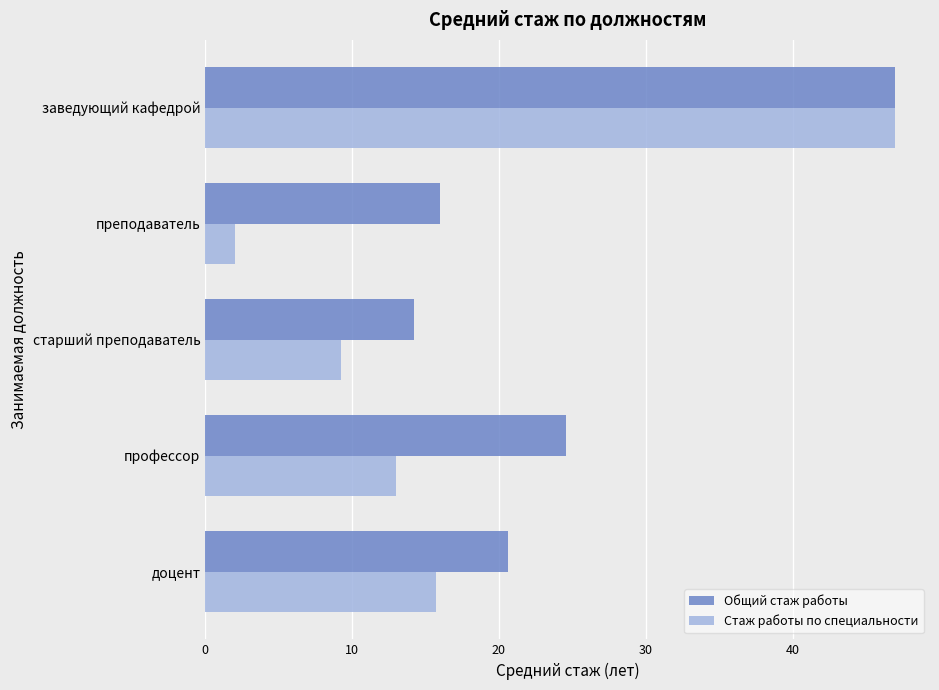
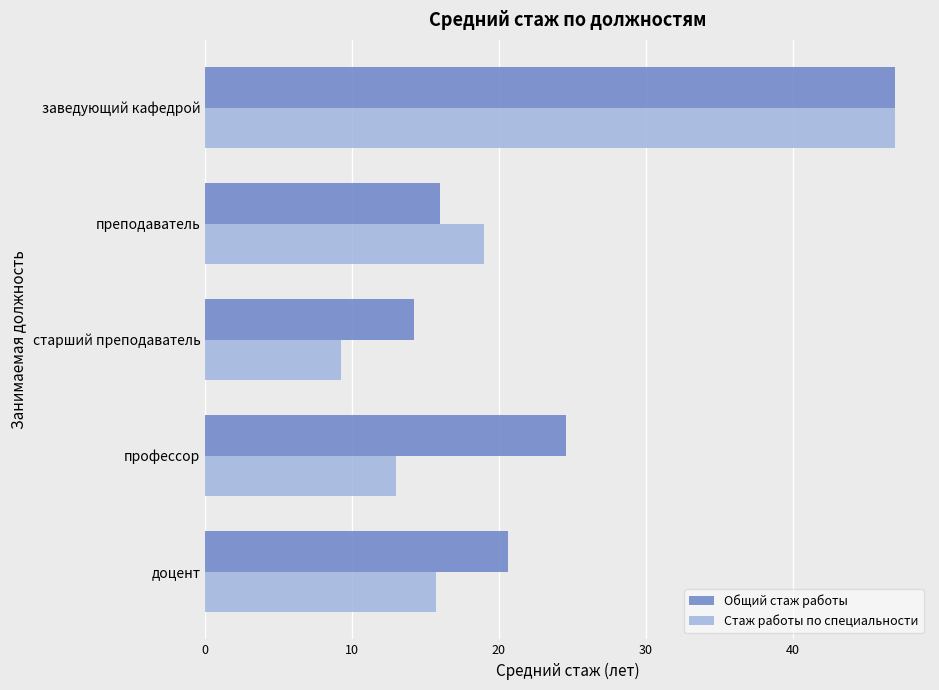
Стаж работы по специальности, преподаватель: 2 -> 19
